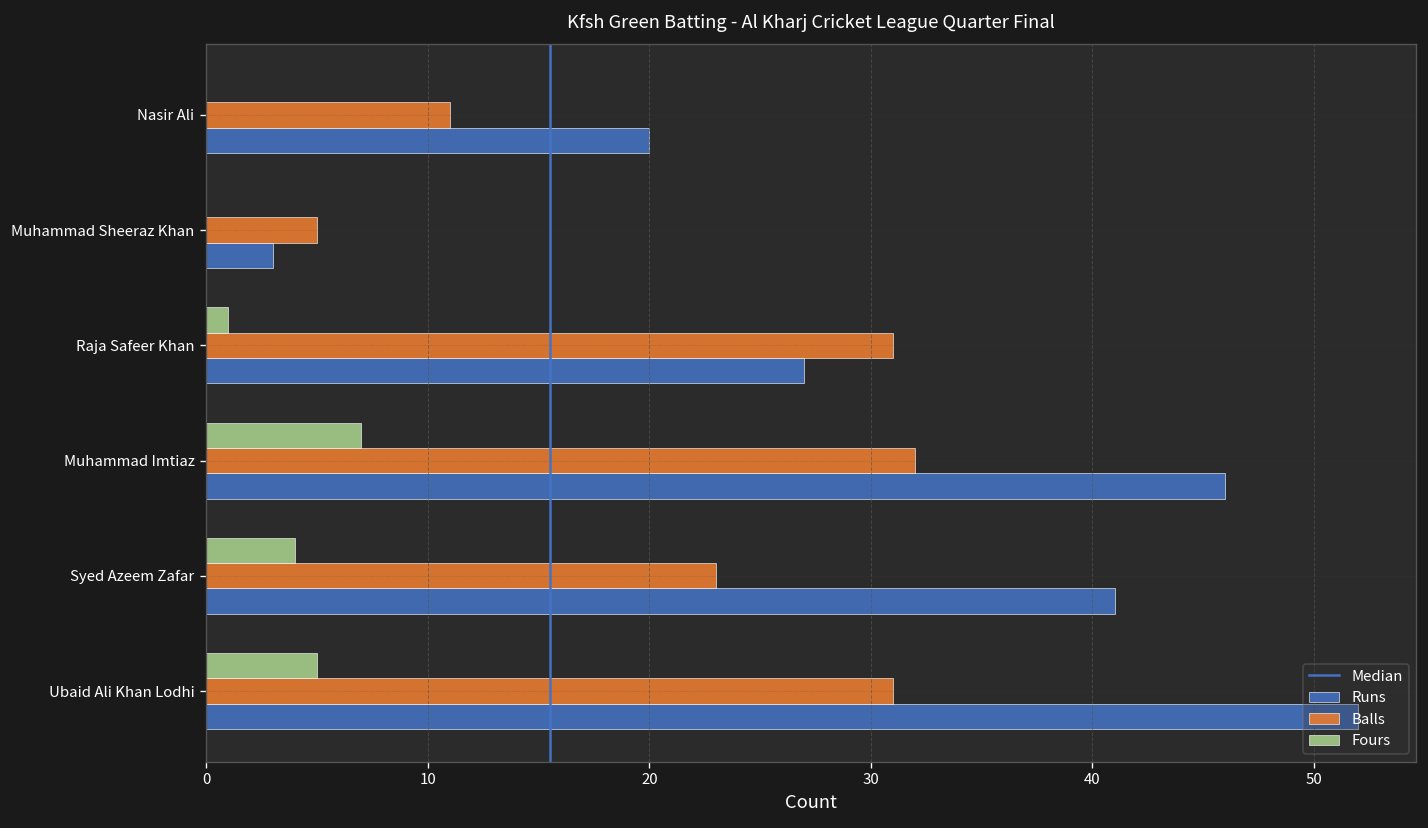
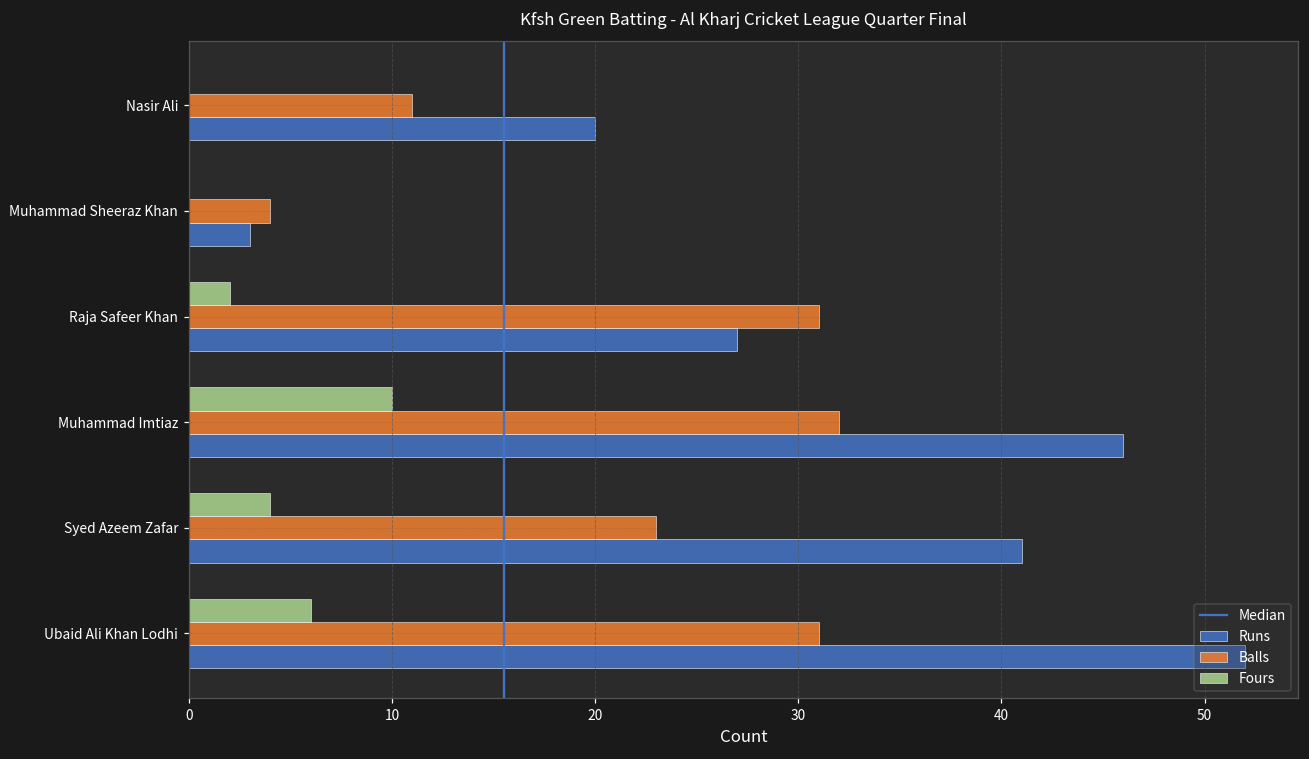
Balls, Muhammad Sheeraz Khan: 5 -> 4
Fours, Raja Safeer Khan: 1 -> 2
Fours, Muhammad Imtiaz: 7 -> 10
Fours, Ubaid Ali Khan Lodhi: 5 -> 6
